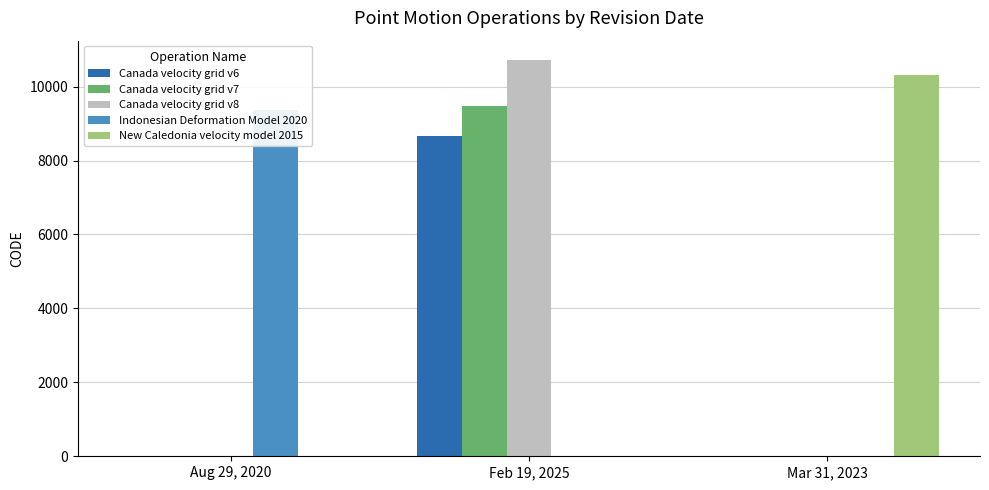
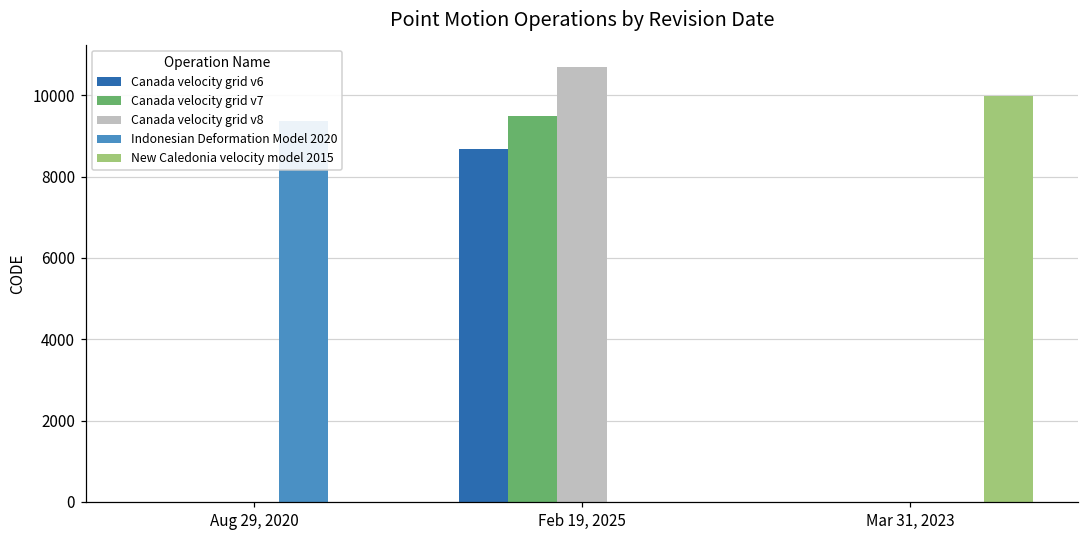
New Caledonia velocity model 2015, Mar 31, 2023: 10300 -> 10000
